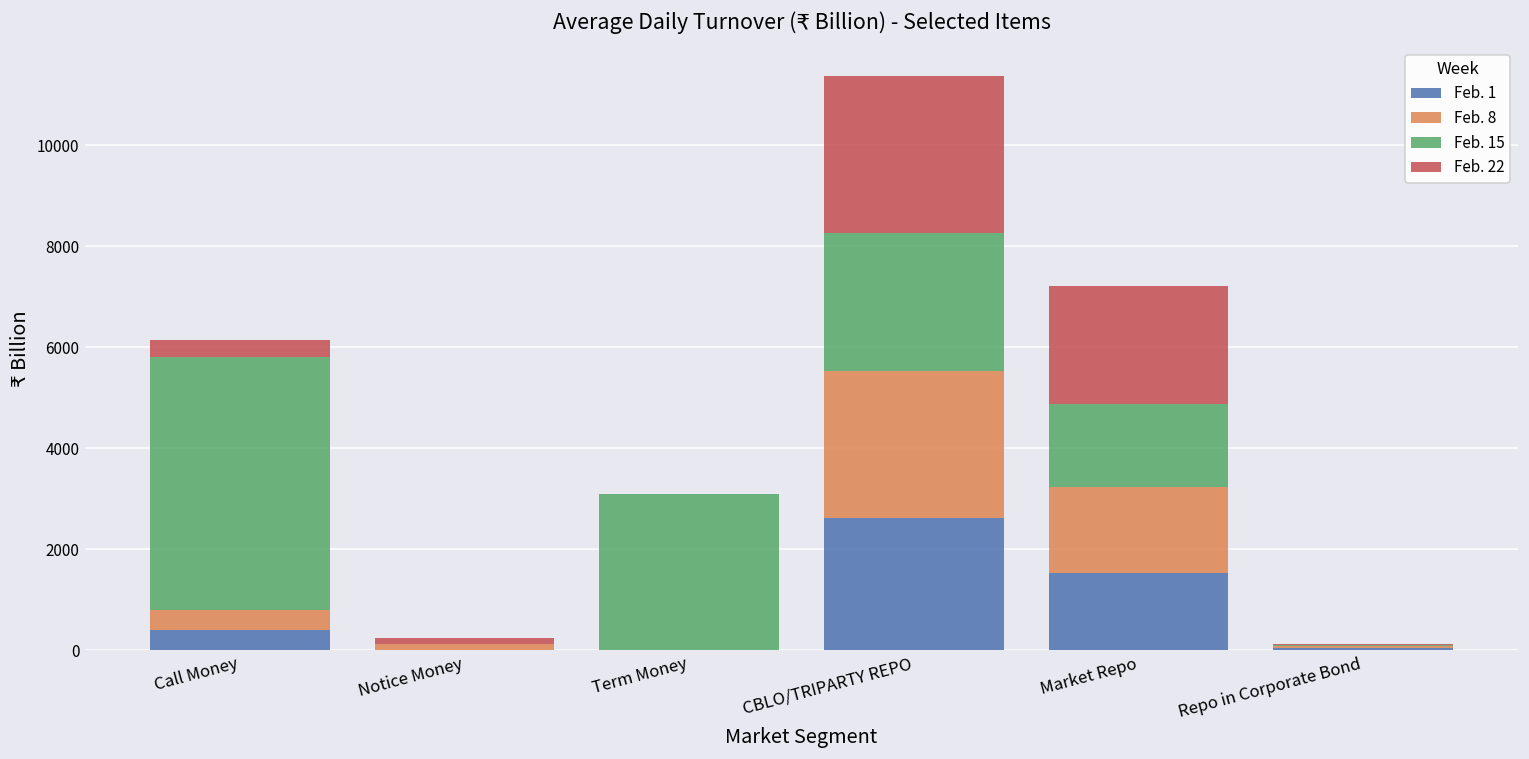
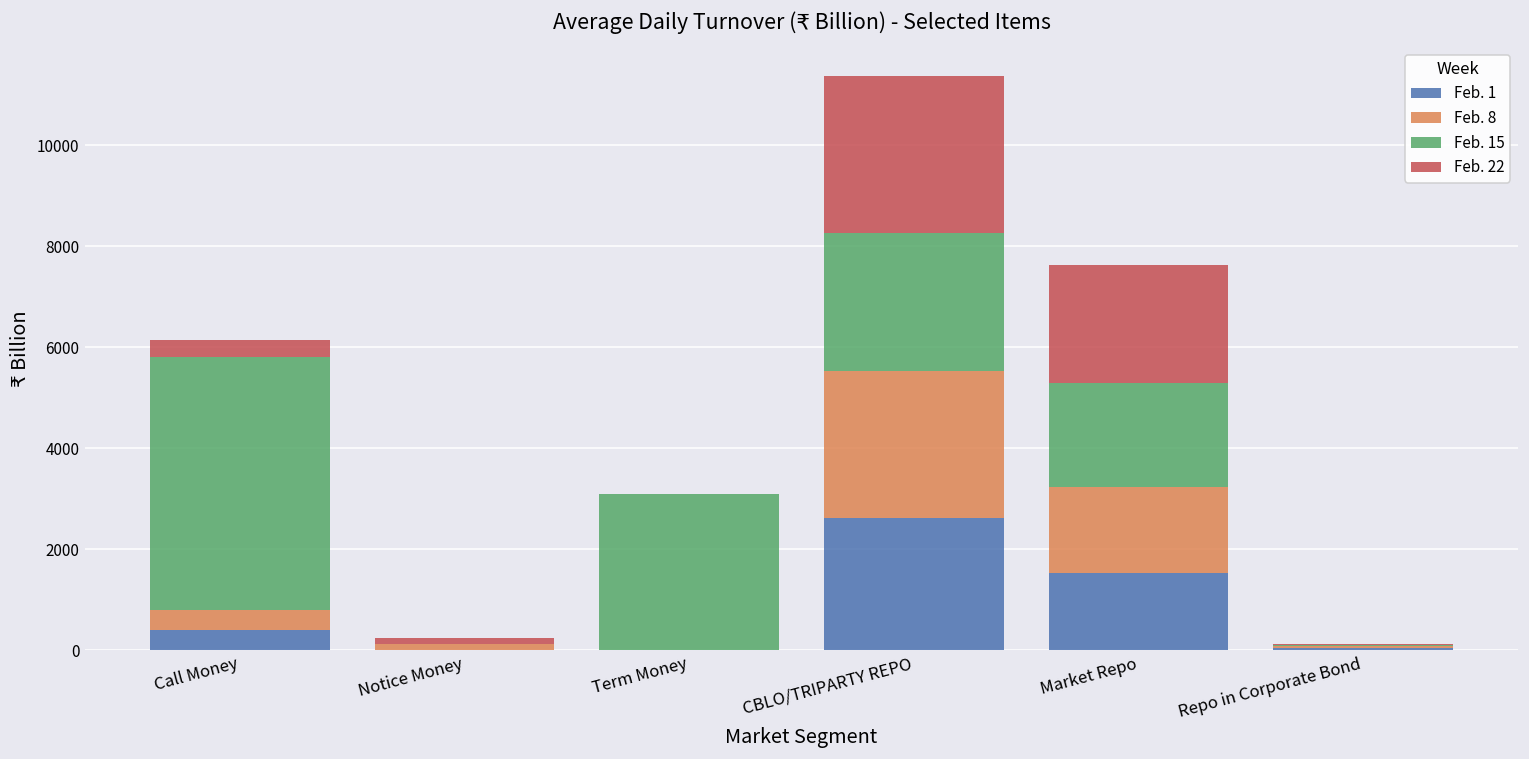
Feb. 15, Market Repo: 1600 -> 2100
